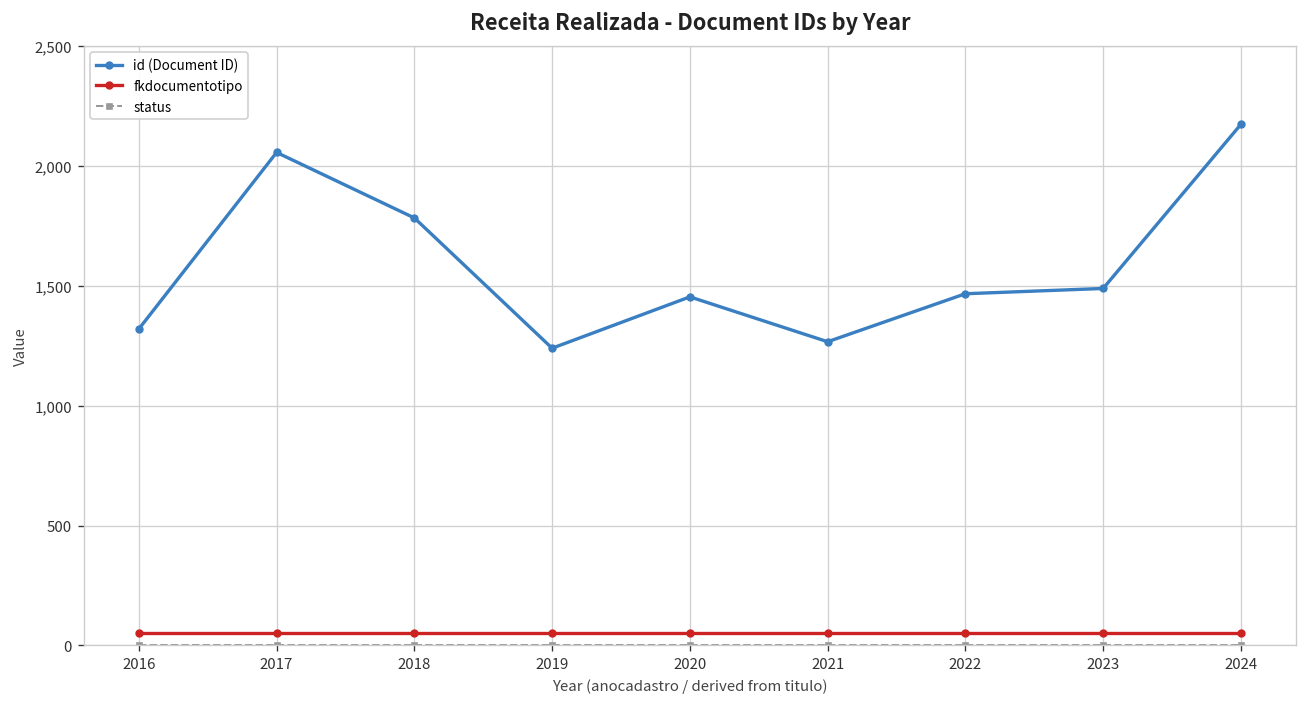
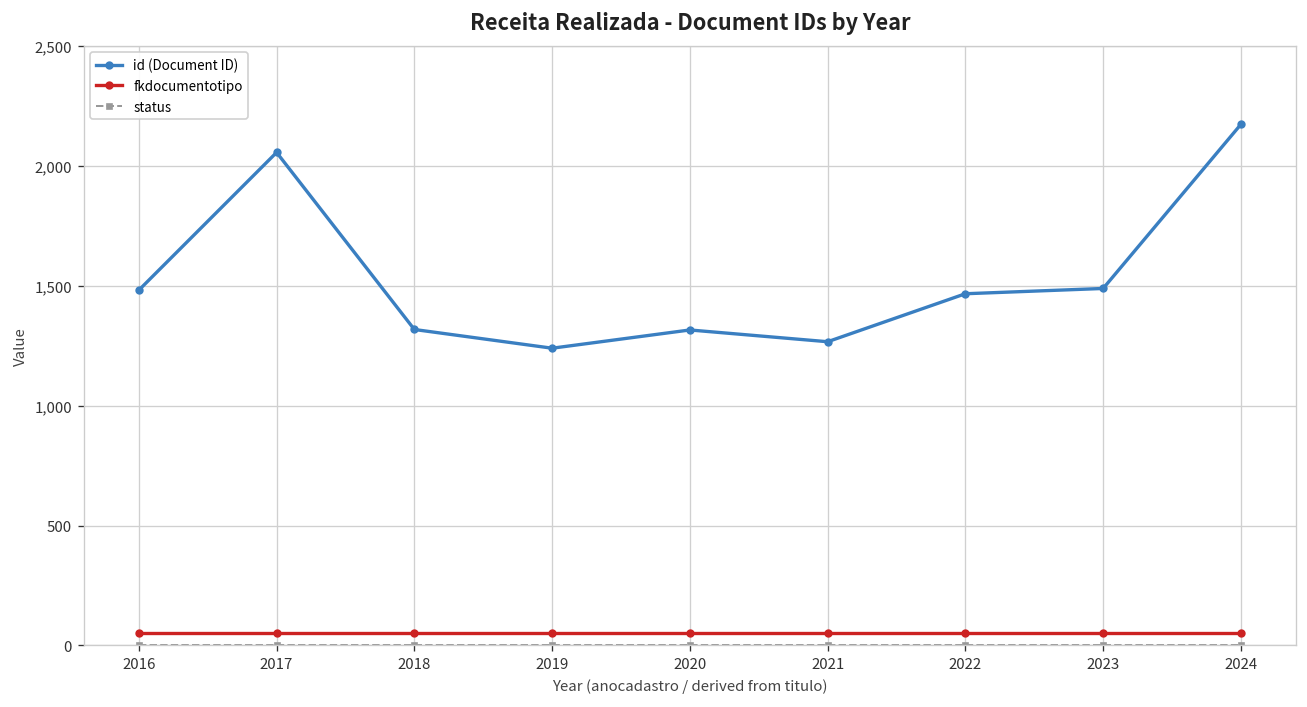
id (Document ID), 2016: 1,320 -> 1,480
id (Document ID), 2018: 1,780 -> 1,320
id (Document ID), 2020: 1,450 -> 1,320
